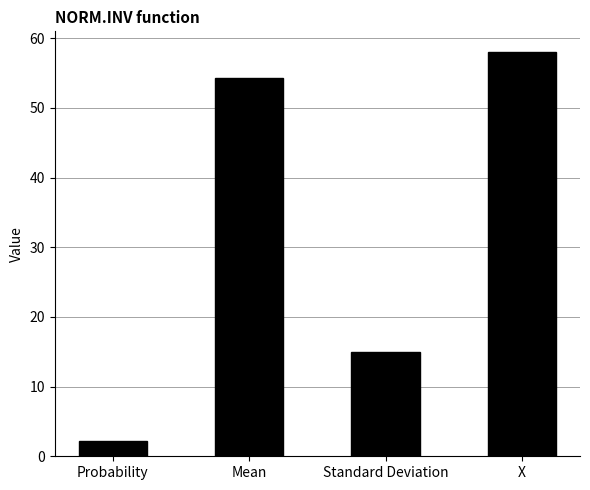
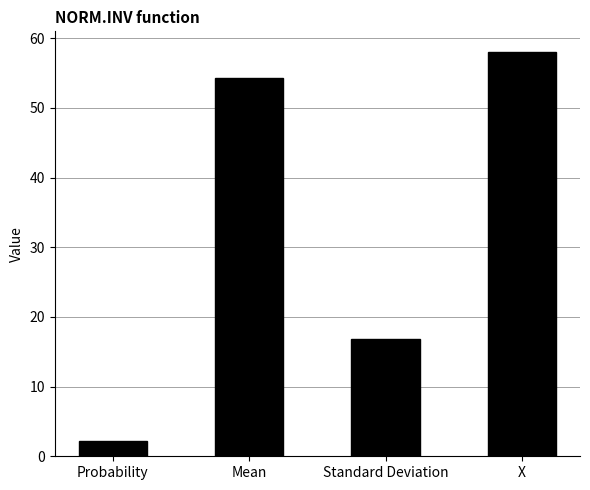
Standard Deviation: 15 -> 17
